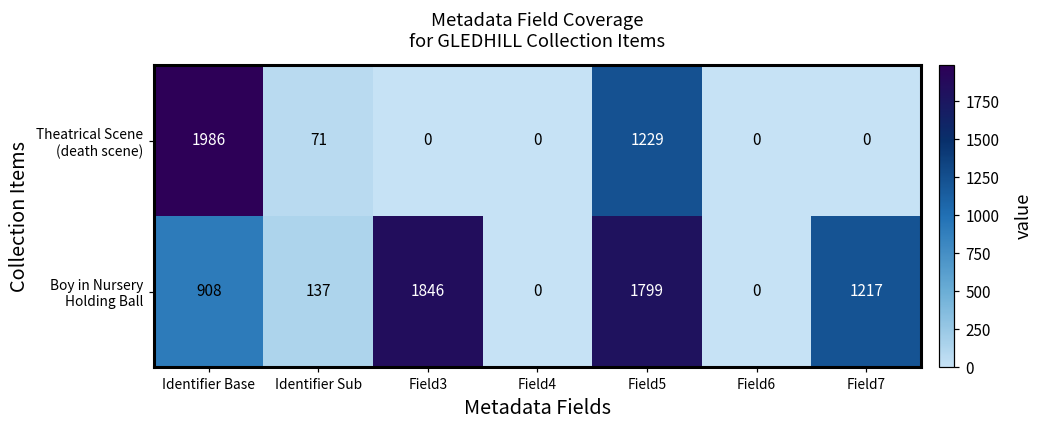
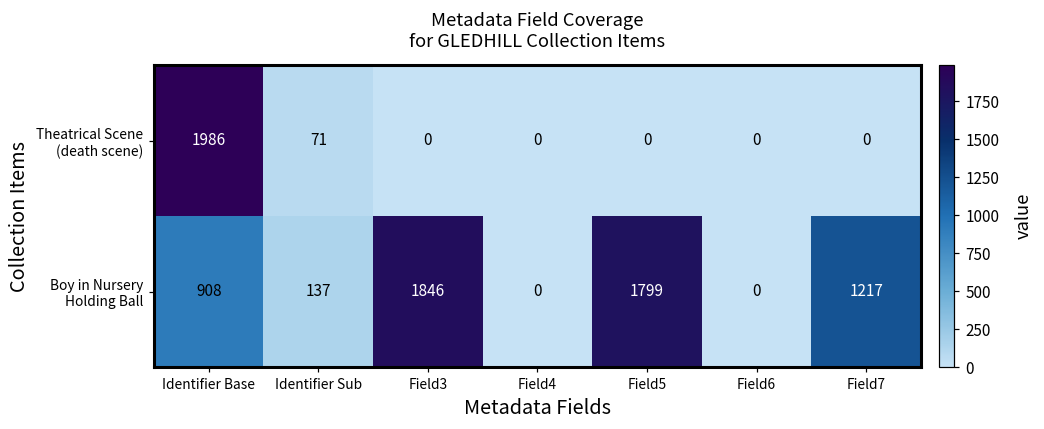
Theatrical Scene (death scene), Field5: 1229 -> 0
